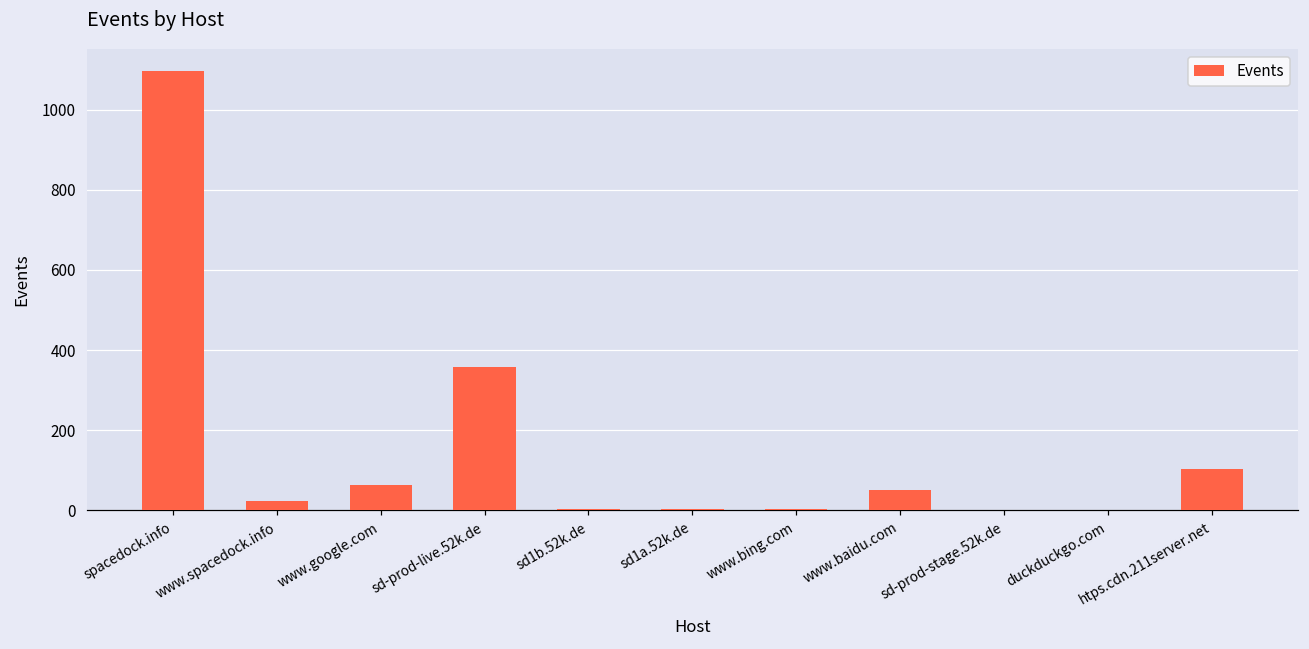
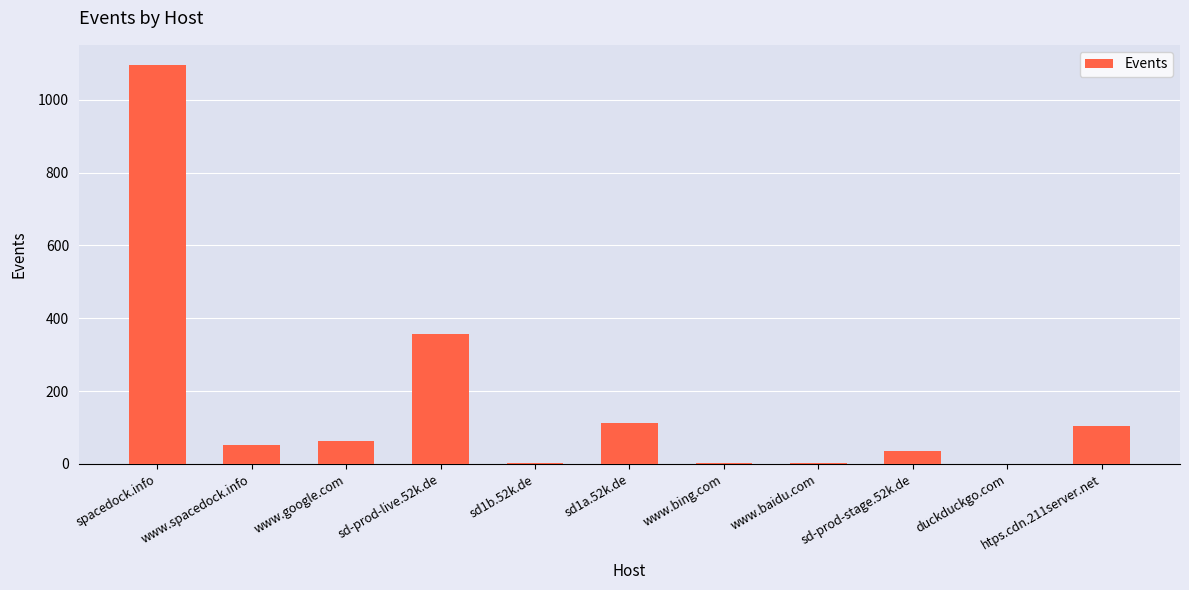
www.spacedock.info: 20 -> 50
sd1a.52k.de: 0 -> 110
www.baidu.com: 50 -> 0
sd-prod-stage.52k.de: 0 -> 40
